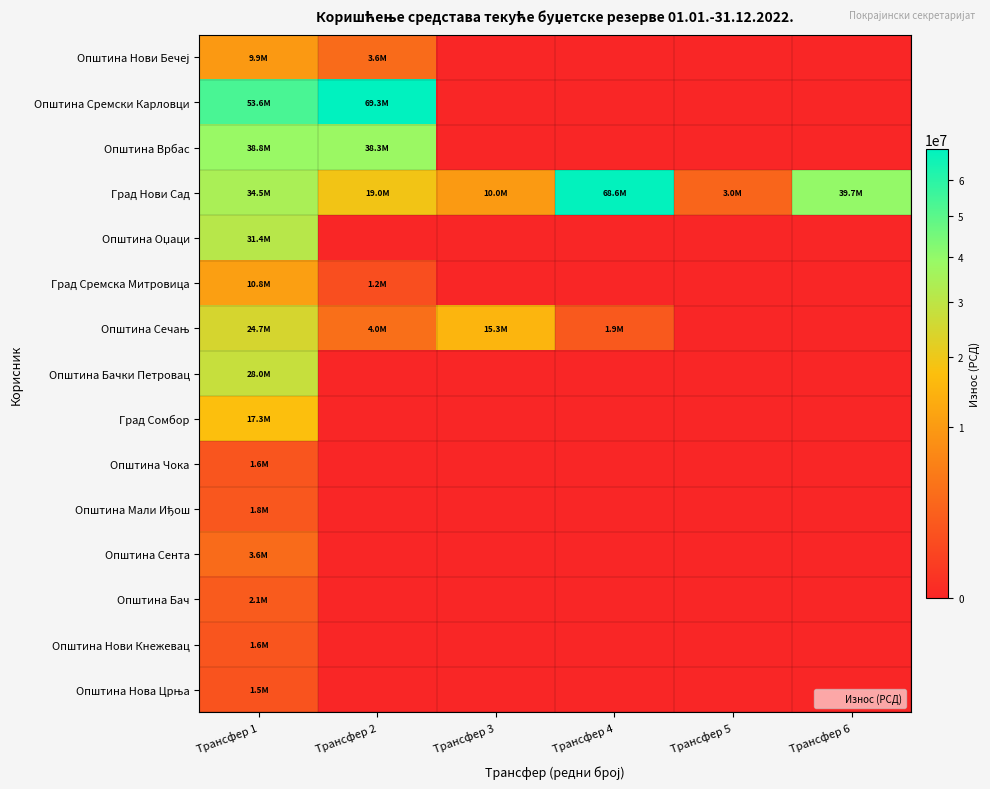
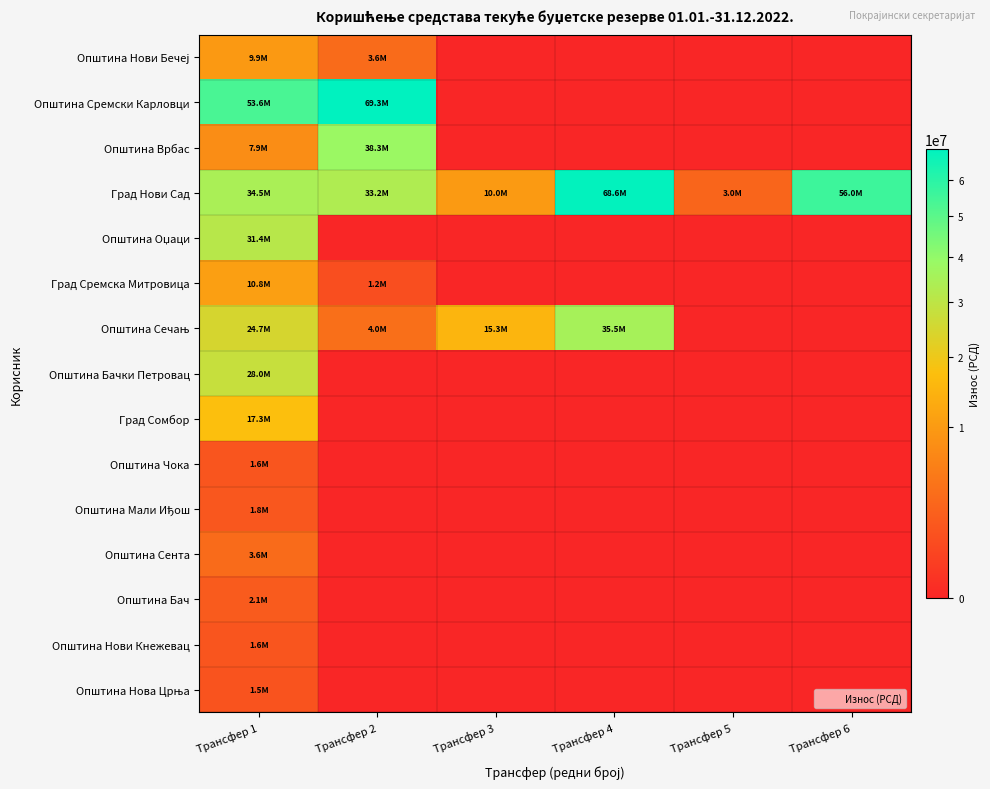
Општина Врбас, Трансфер 1: 38.8M -> 7.9M
Град Нови Сад, Трансфер 2: 19.0M -> 33.2M
Град Нови Сад, Трансфер 6: 39.7M -> 56.0M
Општина Сечањ, Трансфер 4: 1.9M -> 35.5M
